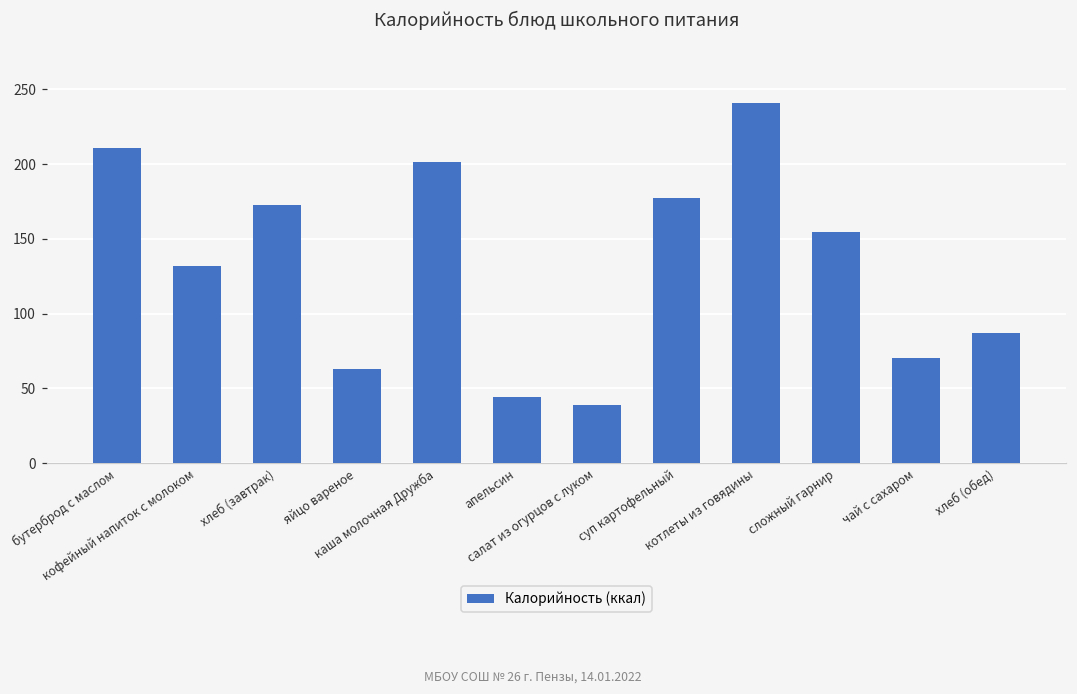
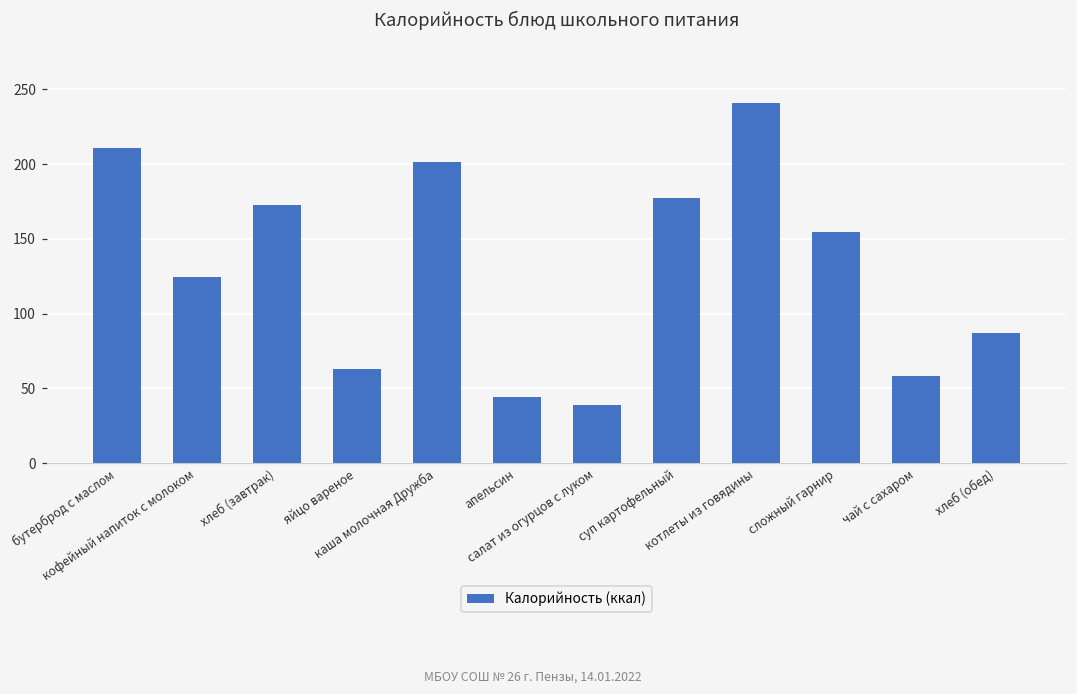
кофейный напиток с молоком: 132 -> 125
чай с сахаром: 70 -> 58
